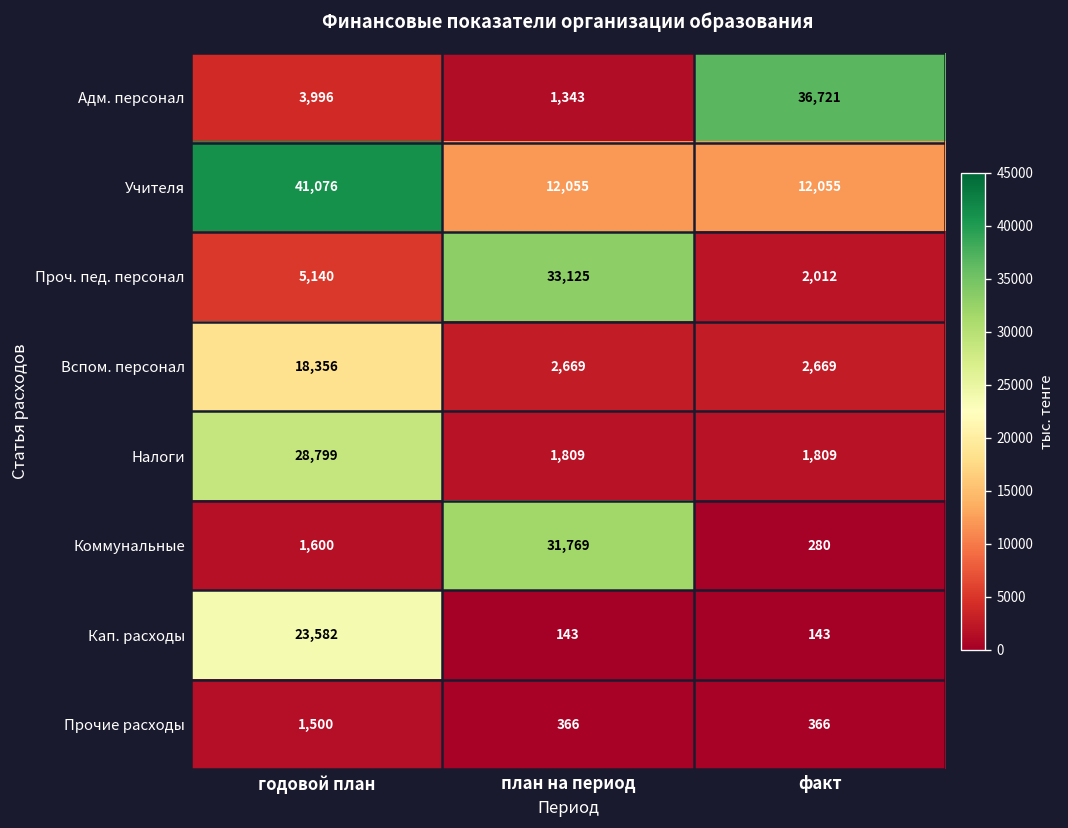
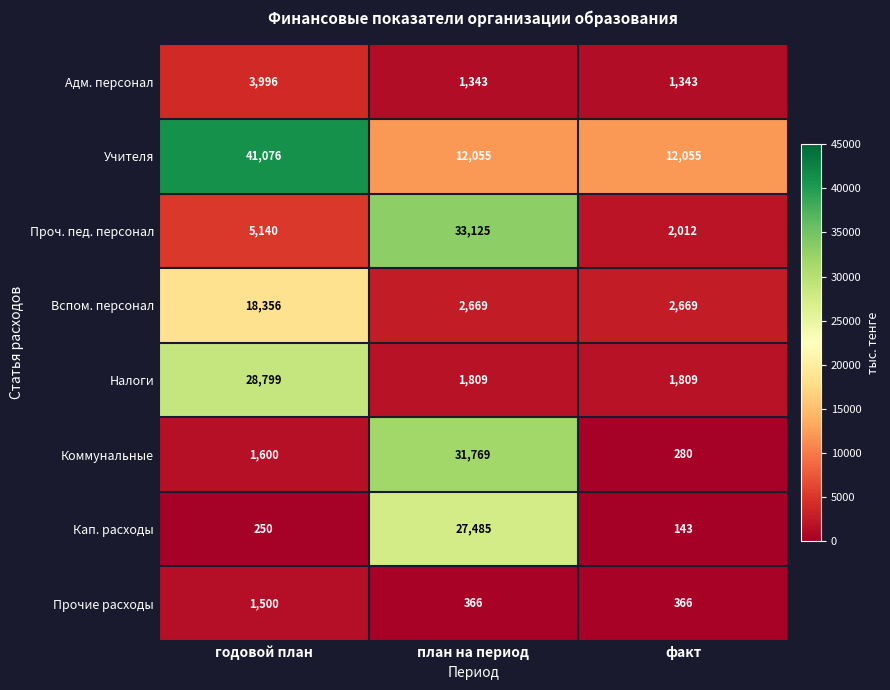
Адм. персонал, факт: 36,721 -> 1,343
Кап. расходы, годовой план: 23,582 -> 250
Кап. расходы, план на период: 143 -> 27,485
